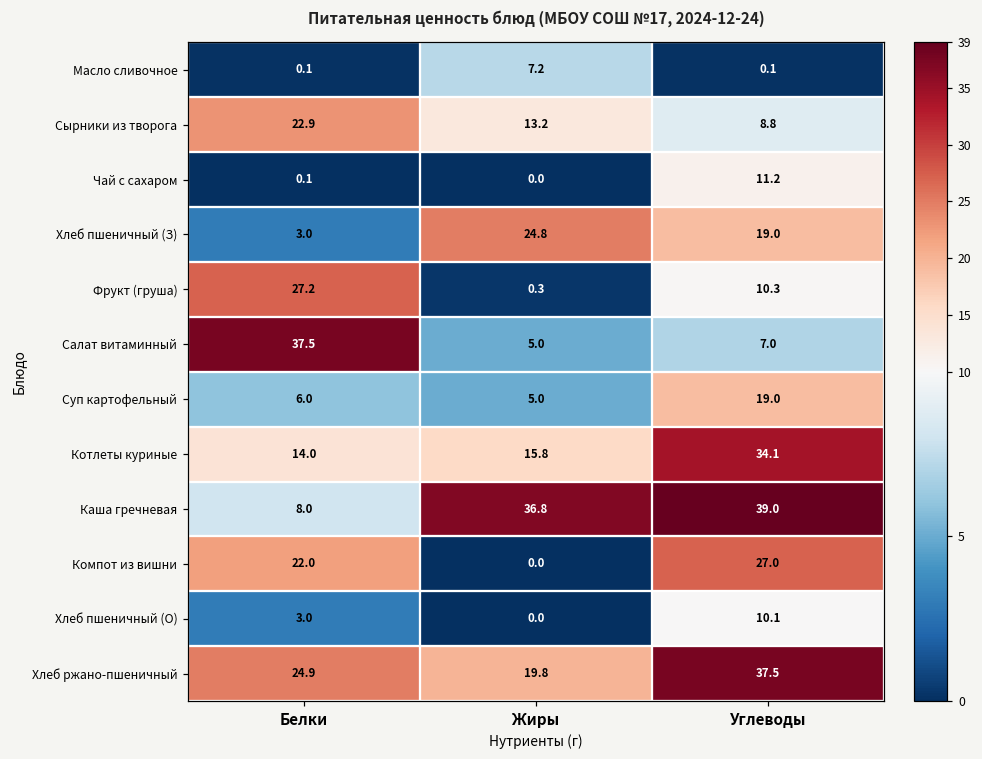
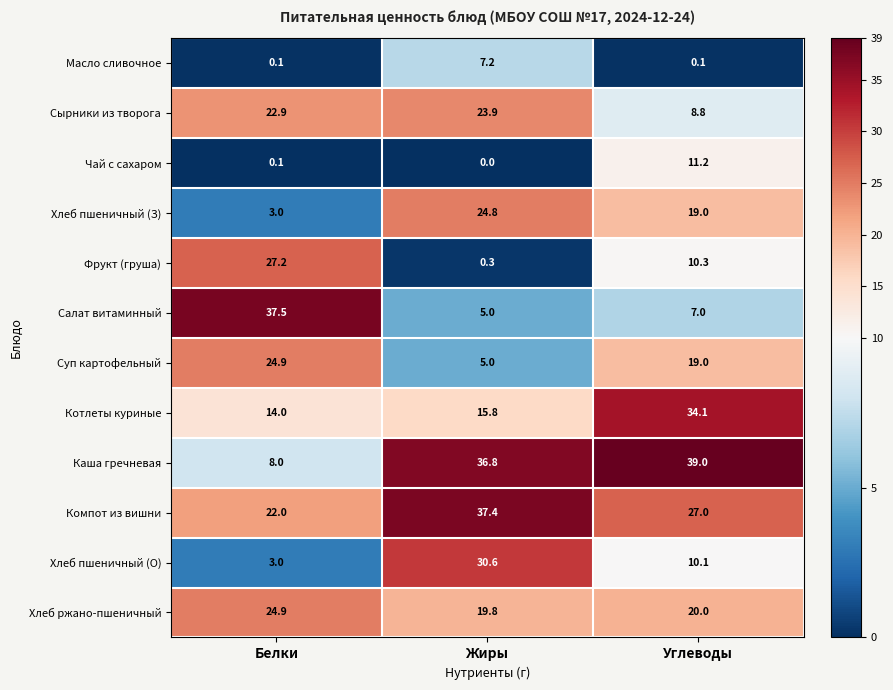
Сырники из творога, Жиры: 13.2 -> 23.9
Суп картофельный, Белки: 6.0 -> 24.9
Компот из вишни, Жиры: 0.0 -> 37.4
Хлеб пшеничный (О), Жиры: 0.0 -> 30.6
Хлеб ржано-пшеничный, Углеводы: 37.5 -> 20.0
